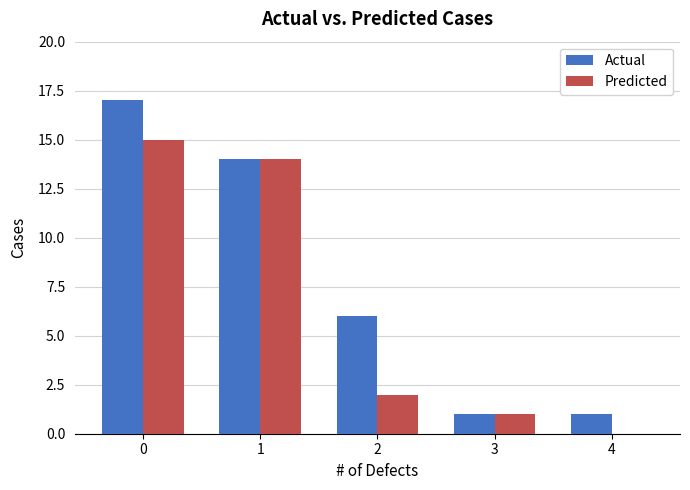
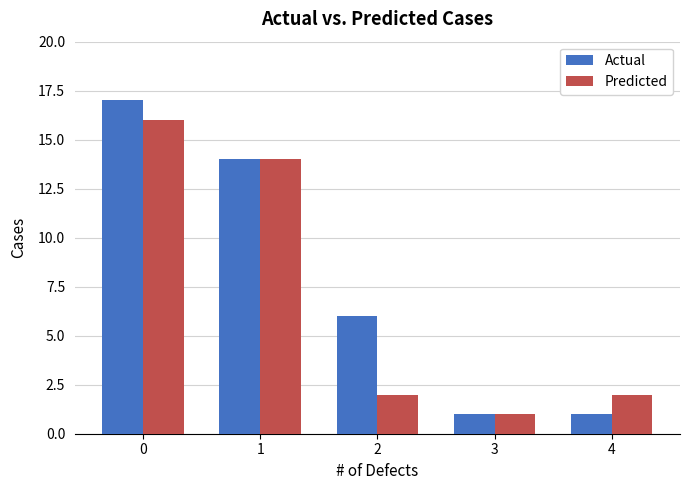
Predicted, 0: 15 -> 16
Predicted, 4: 0 -> 2
